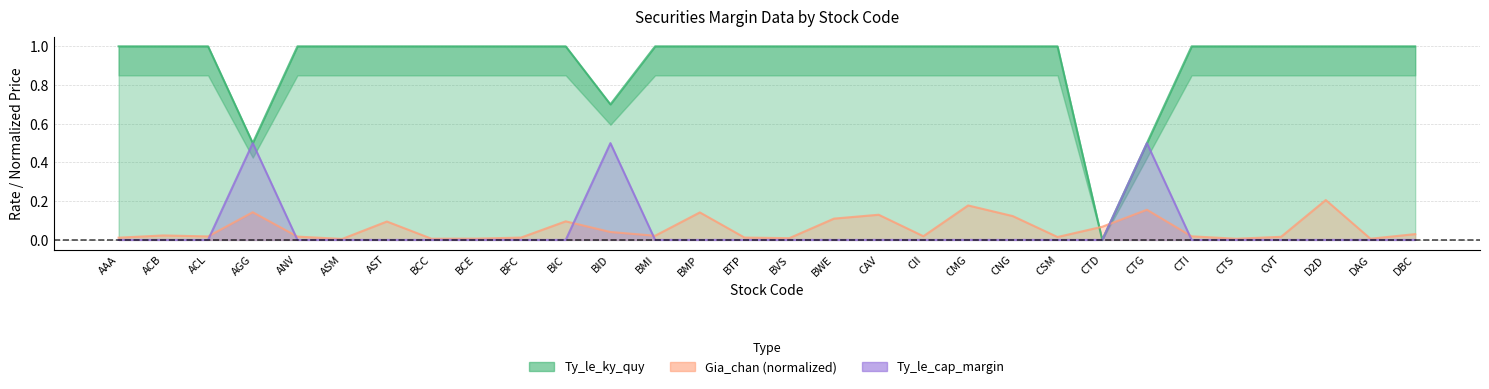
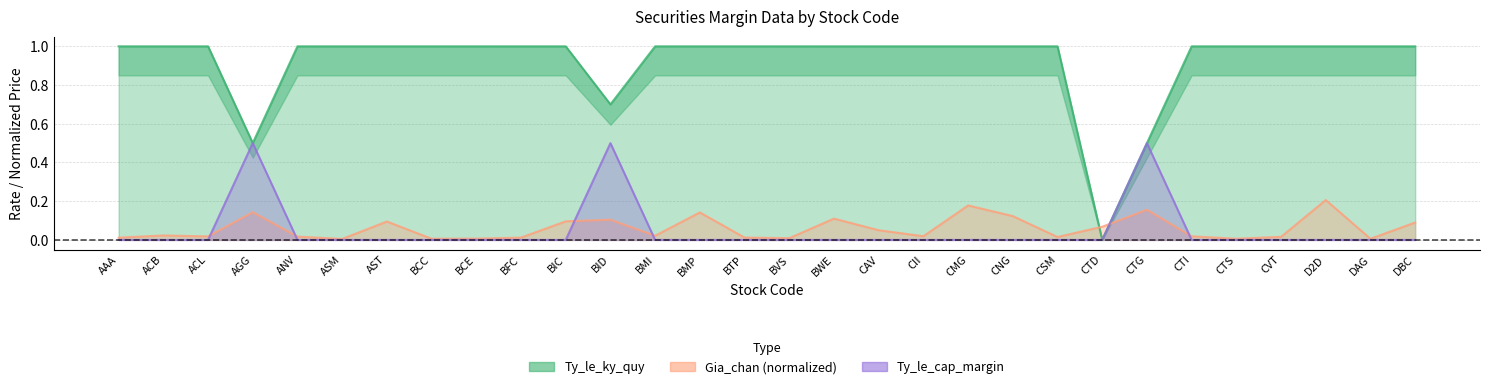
Gia_chan (normalized), BID: 0.04 -> 0.10
Gia_chan (normalized), CAV: 0.13 -> 0.05
Gia_chan (normalized), DBC: 0.03 -> 0.09
